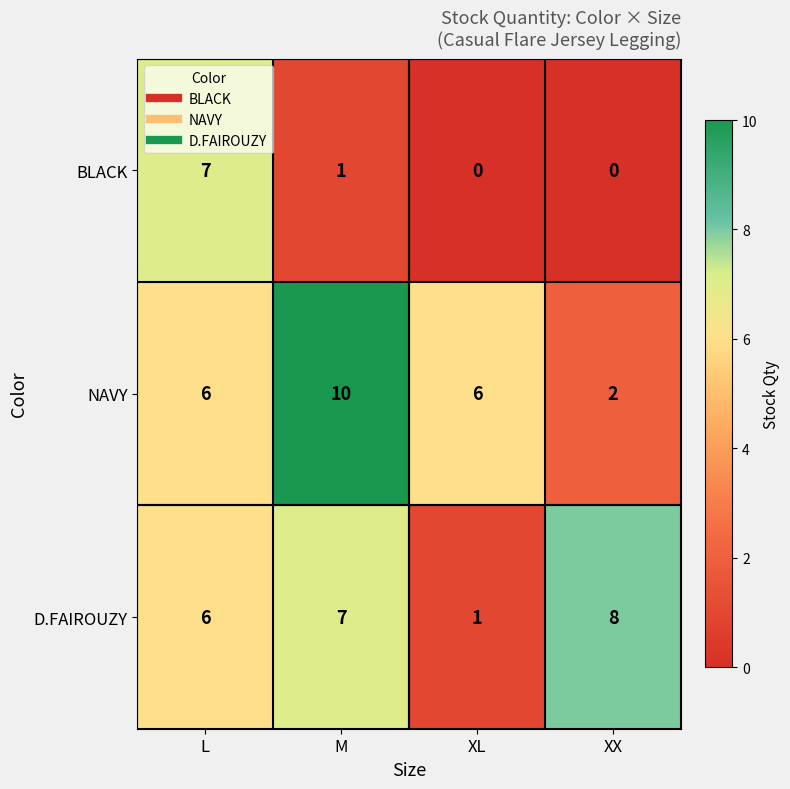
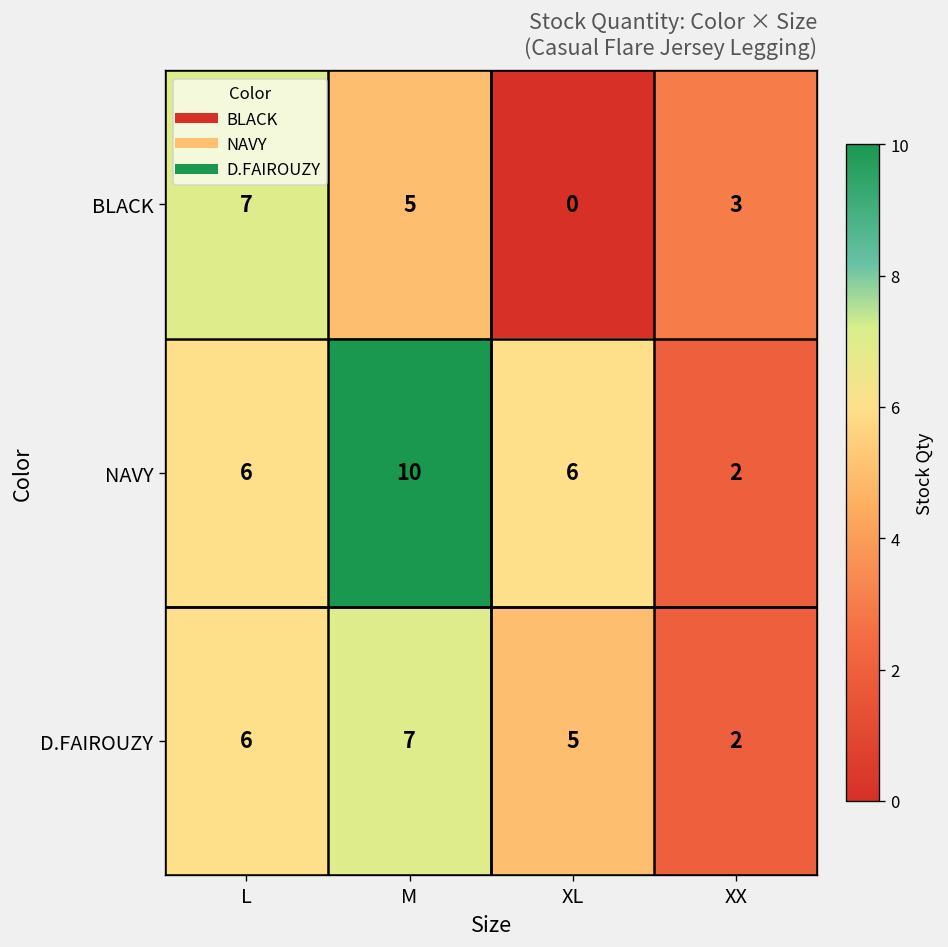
BLACK, M: 1 -> 5
BLACK, XX: 0 -> 3
D.FAIROUZY, XL: 1 -> 5
D.FAIROUZY, XX: 8 -> 2
